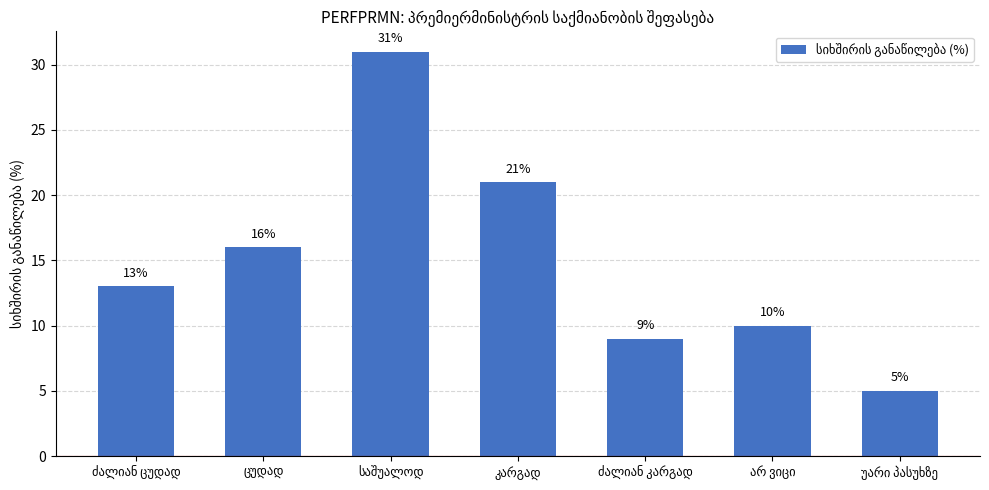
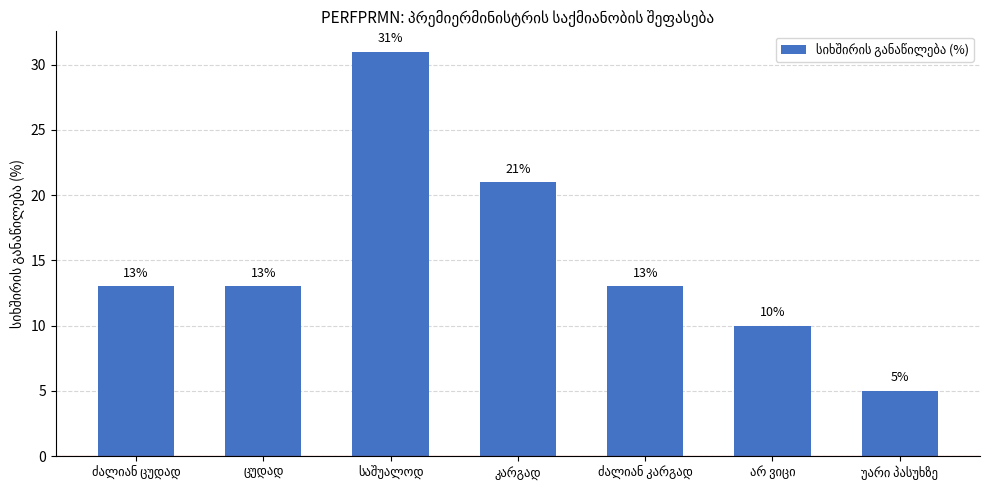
ცუდად: 16% -> 13%
ძალიან კარგად: 9% -> 13%
